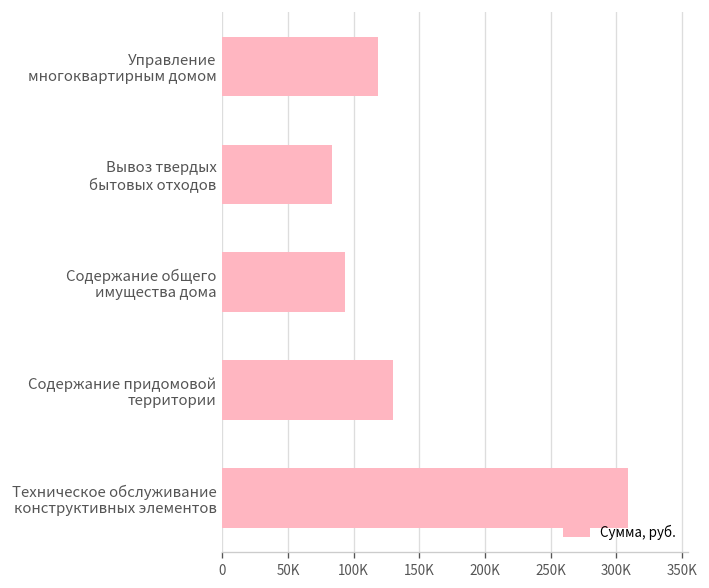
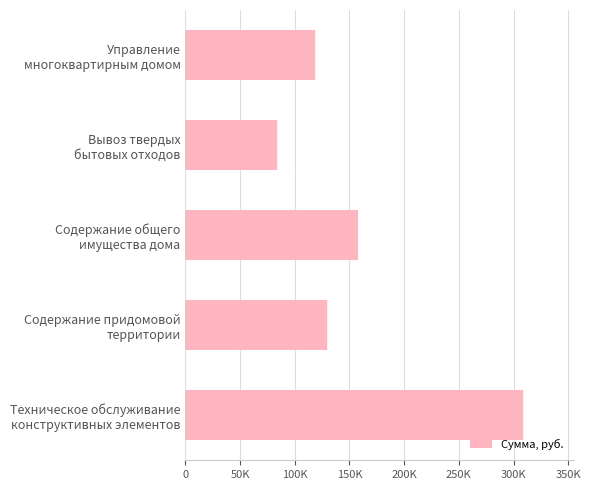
Содержание общего имущества дома: 93000 -> 157000
